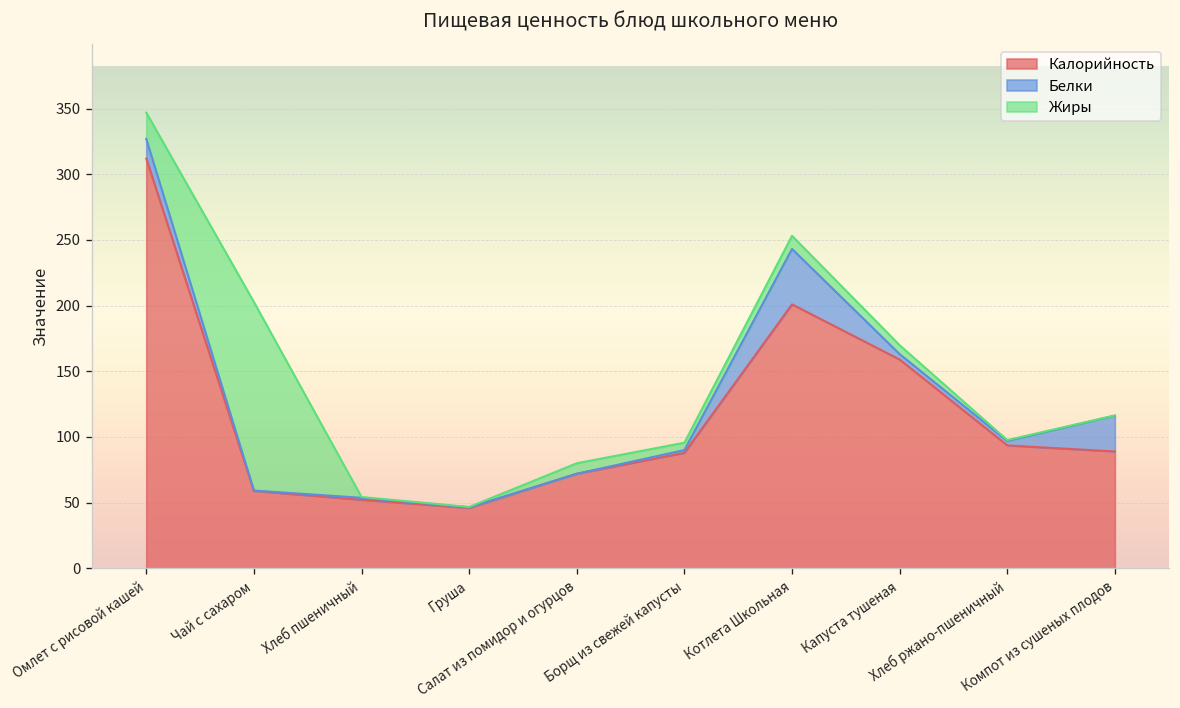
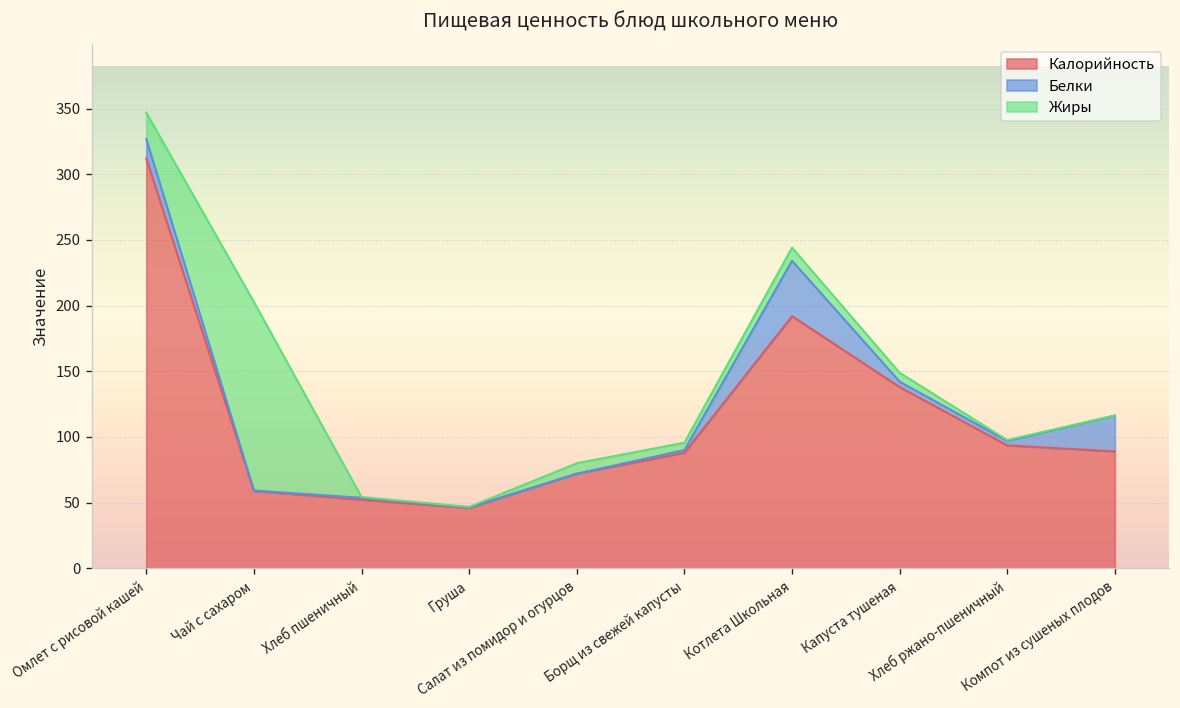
Калорийность, Котлета Школьная: 201 -> 192
Калорийность, Капуста тушеная: 159 -> 138
